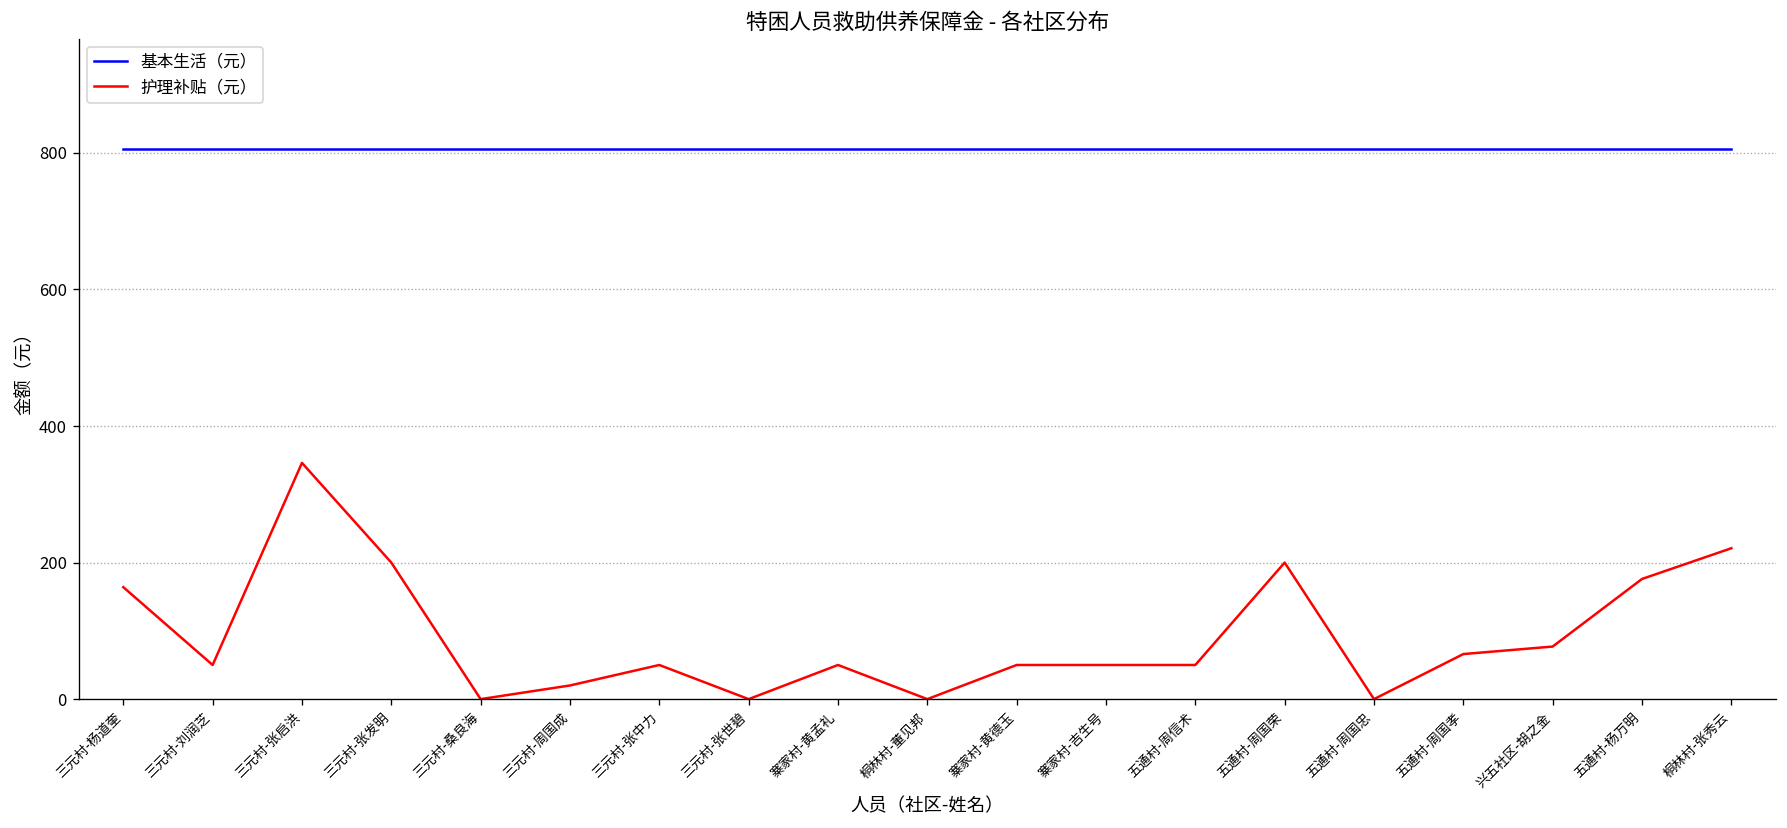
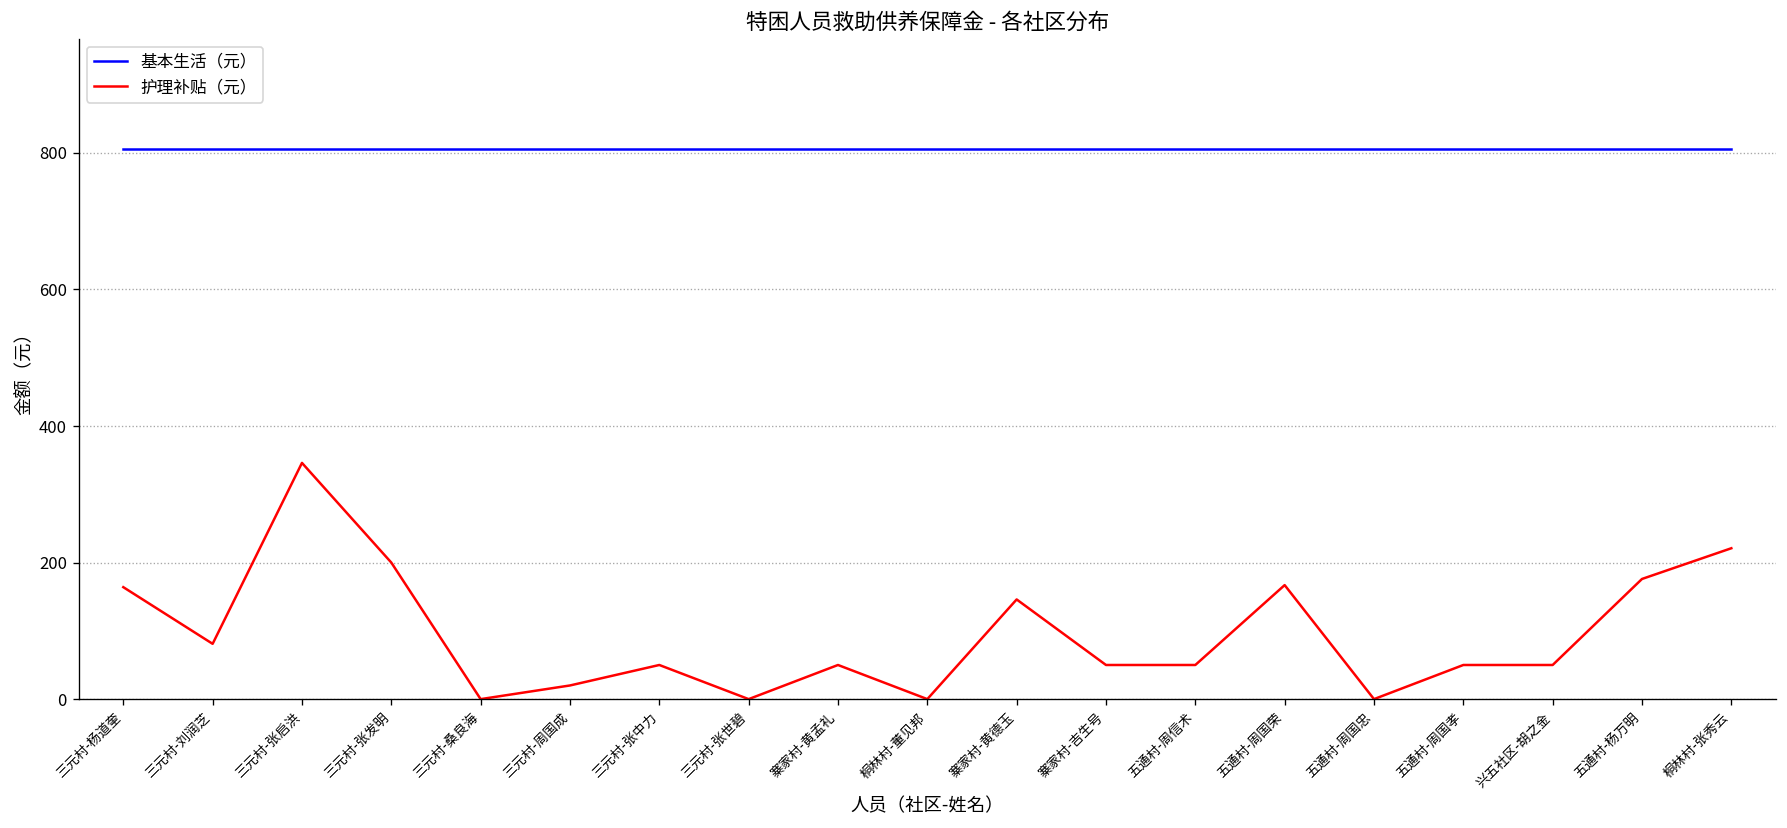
护理补贴（元）, 三元村-刘润芝: 50 -> 80
护理补贴（元）, 寨家村-黄德玉: 50 -> 150
护理补贴（元）, 五通村-周国荣: 200 -> 170
护理补贴（元）, 五通村-周国孝: 70 -> 50
护理补贴（元）, 兴五社区-胡之金: 80 -> 50
